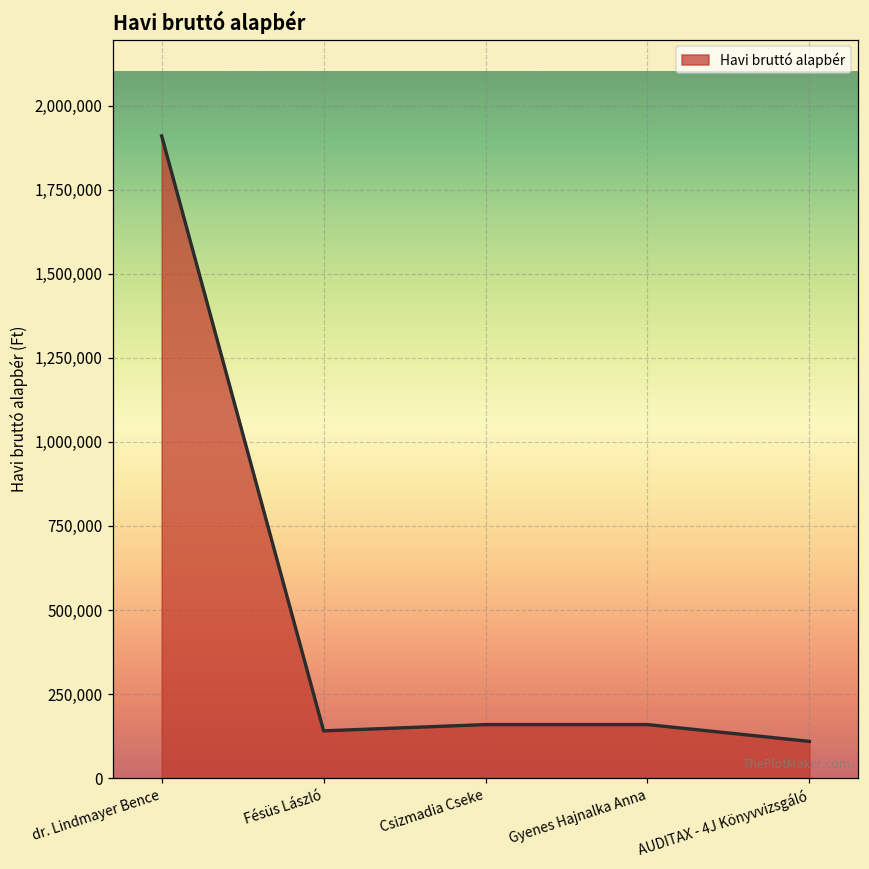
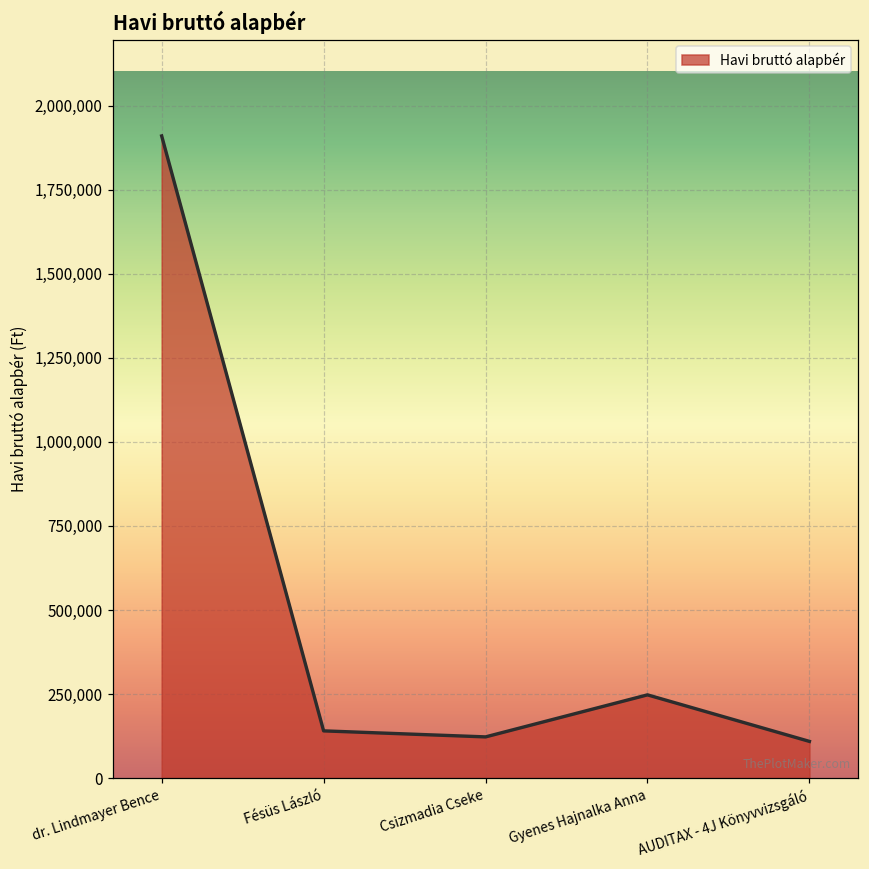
Csizmadia Cseke: 160,000 -> 120,000
Gyenes Hajnalka Anna: 160,000 -> 250,000
